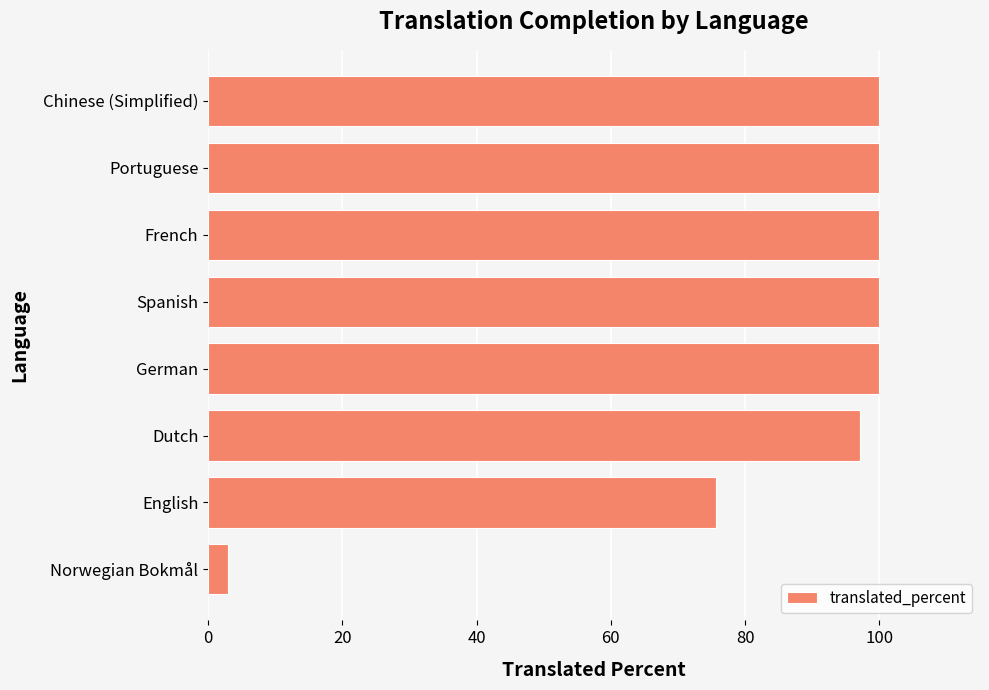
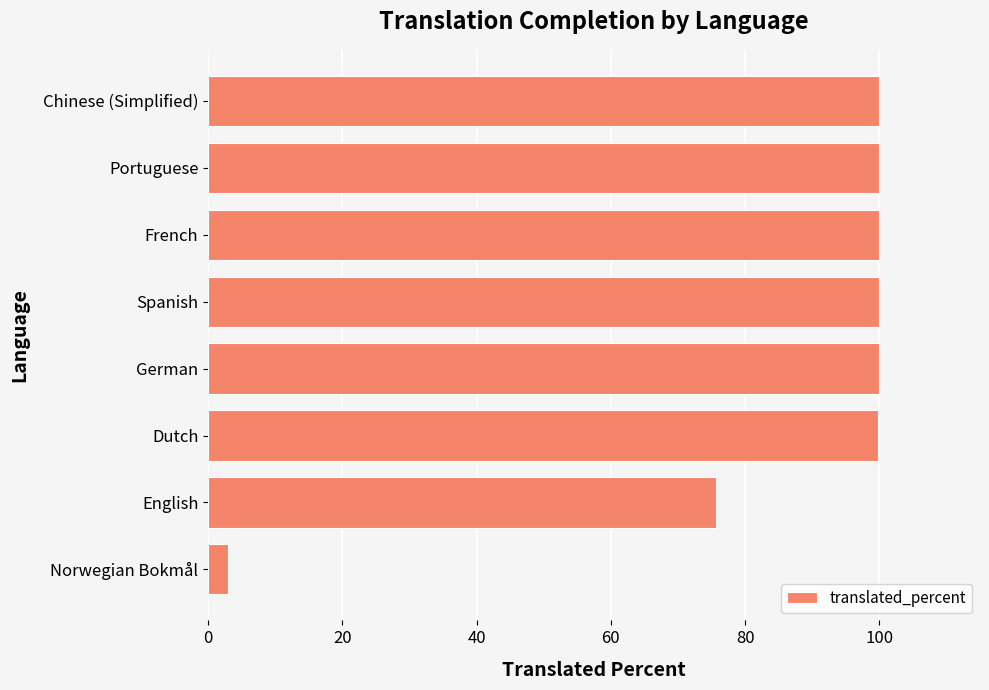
Dutch: 97 -> 100
